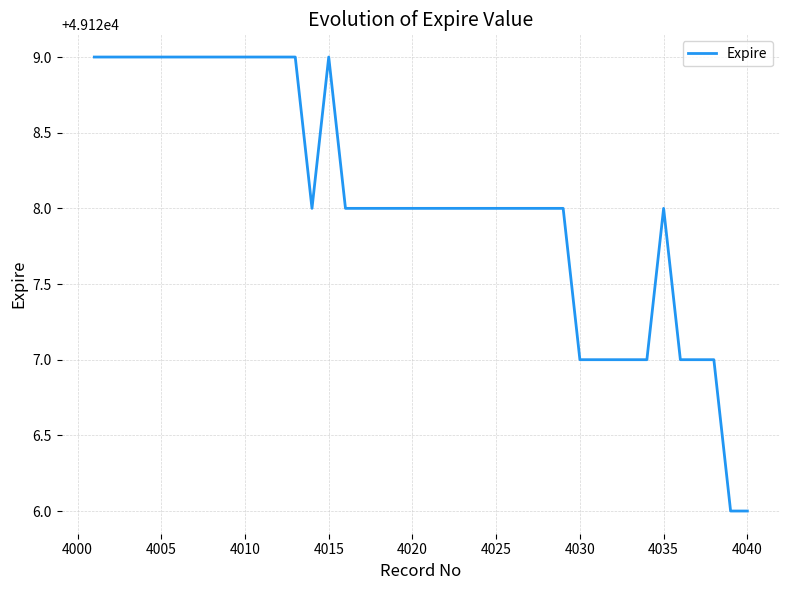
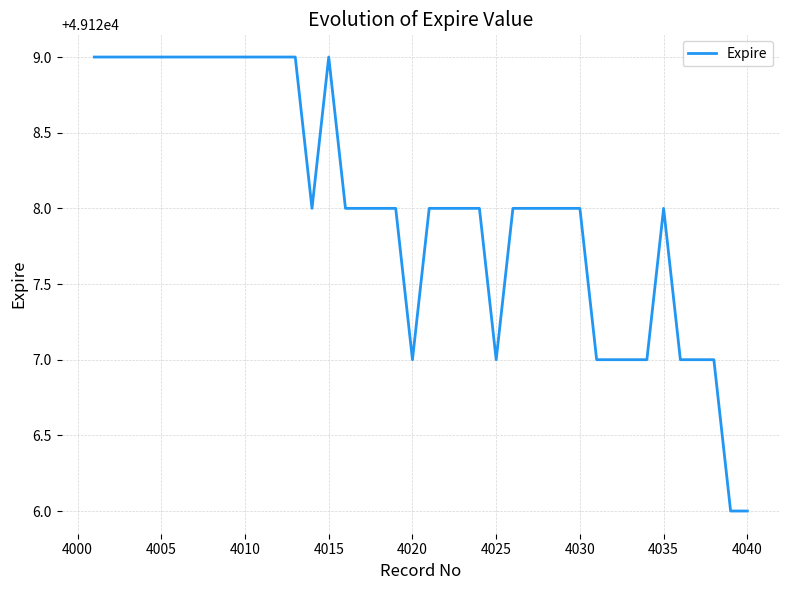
4020: 49128 -> 49127
4025: 49128 -> 49127
4030: 49127 -> 49128
